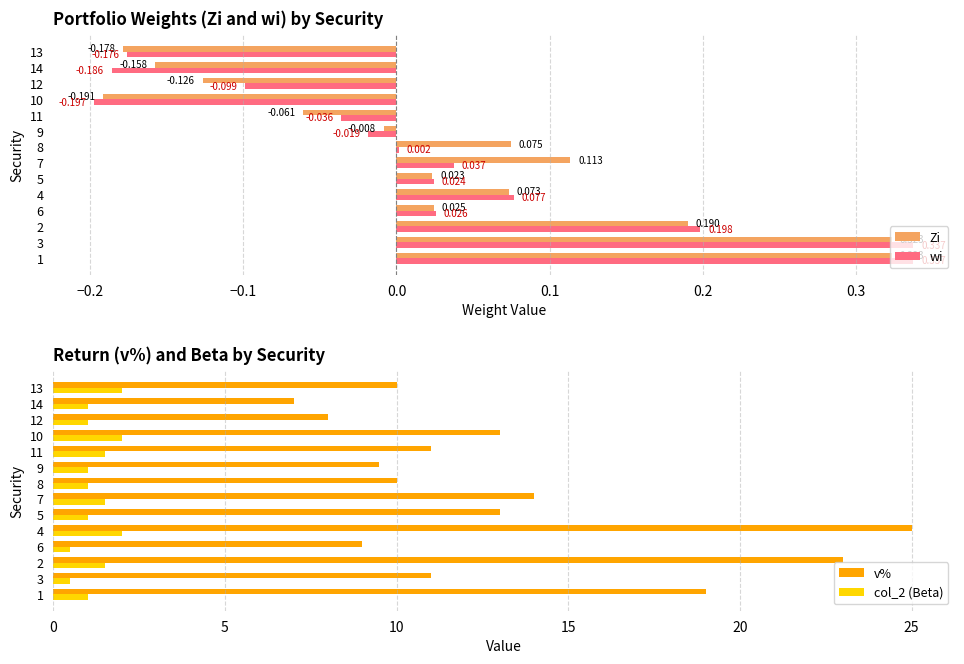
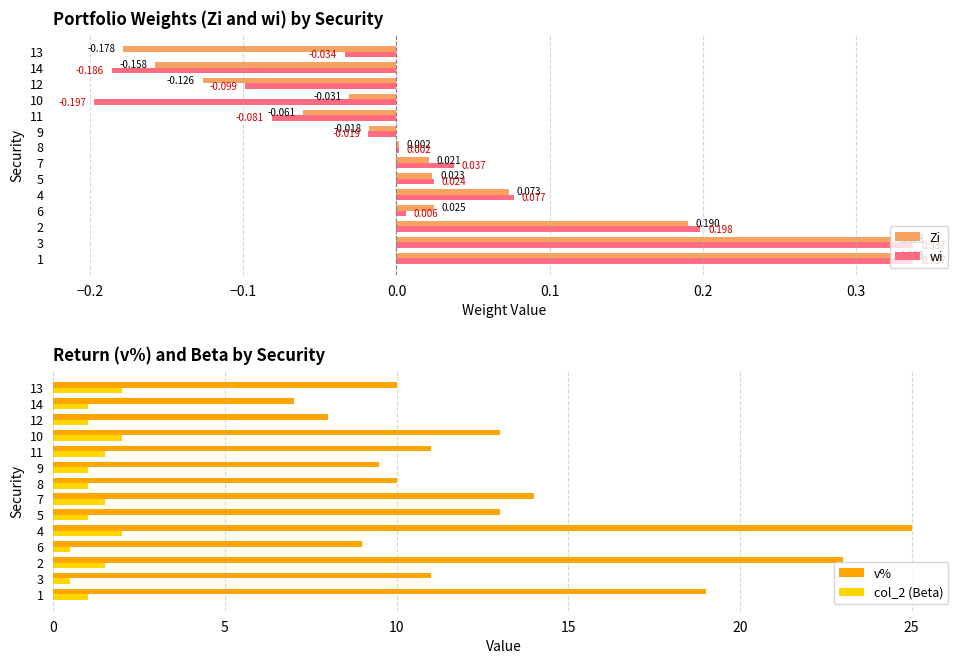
Portfolio Weights (Zi and wi) by Security, wi, 13: -0.176 -> -0.034
Portfolio Weights (Zi and wi) by Security, Zi, 10: -0.191 -> -0.031
Portfolio Weights (Zi and wi) by Security, wi, 11: -0.036 -> -0.081
Portfolio Weights (Zi and wi) by Security, Zi, 9: -0.008 -> -0.018
Portfolio Weights (Zi and wi) by Security, Zi, 8: 0.075 -> 0.002
Portfolio Weights (Zi and wi) by Security, Zi, 7: 0.113 -> 0.021
Portfolio Weights (Zi and wi) by Security, wi, 6: 0.026 -> 0.006
